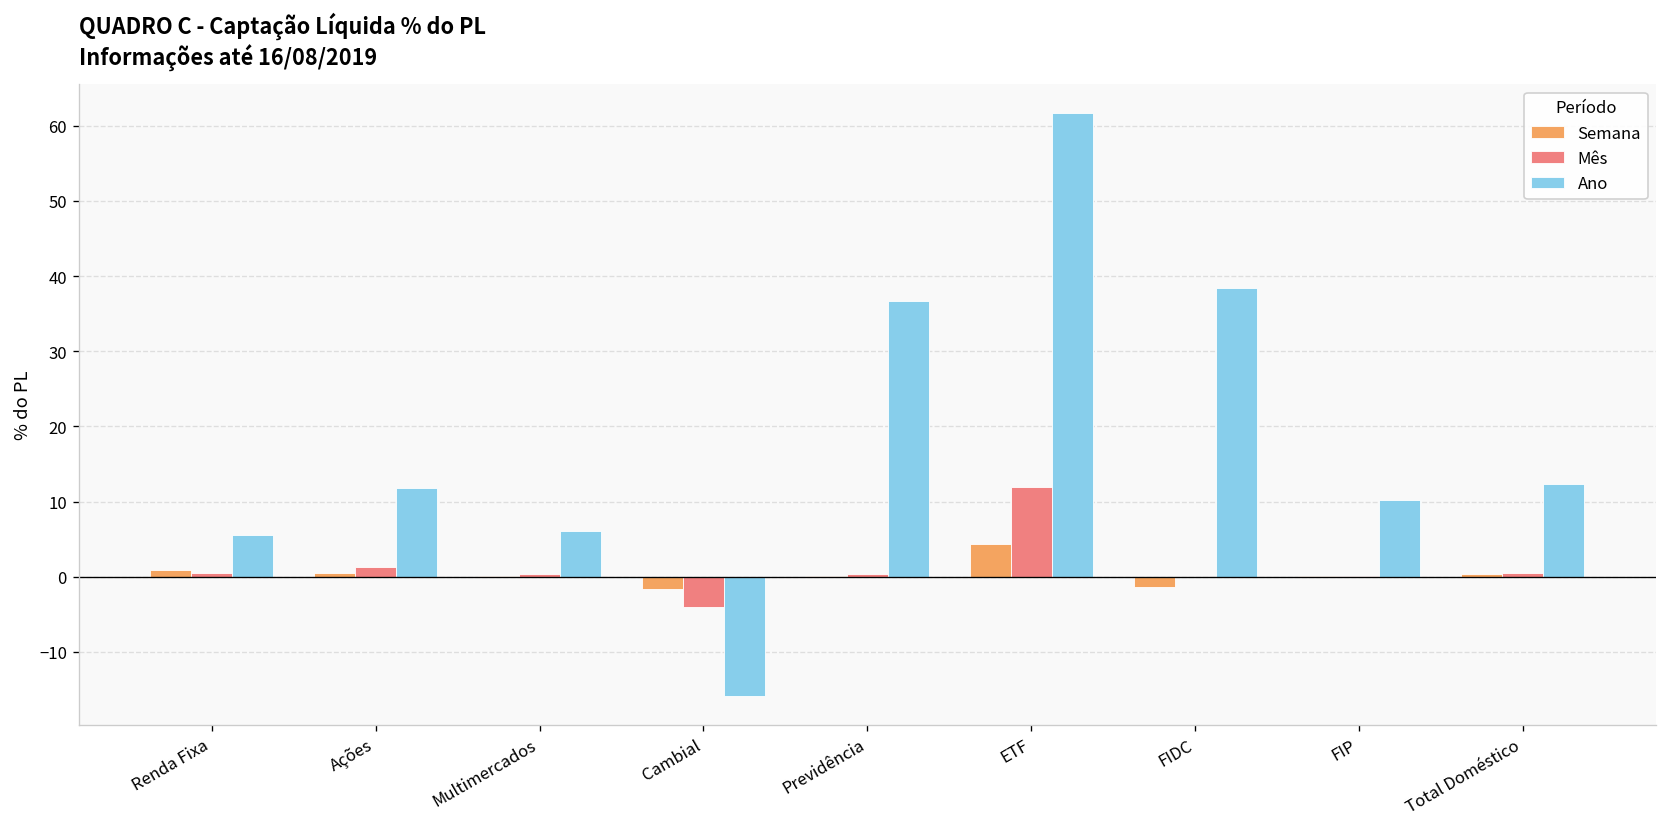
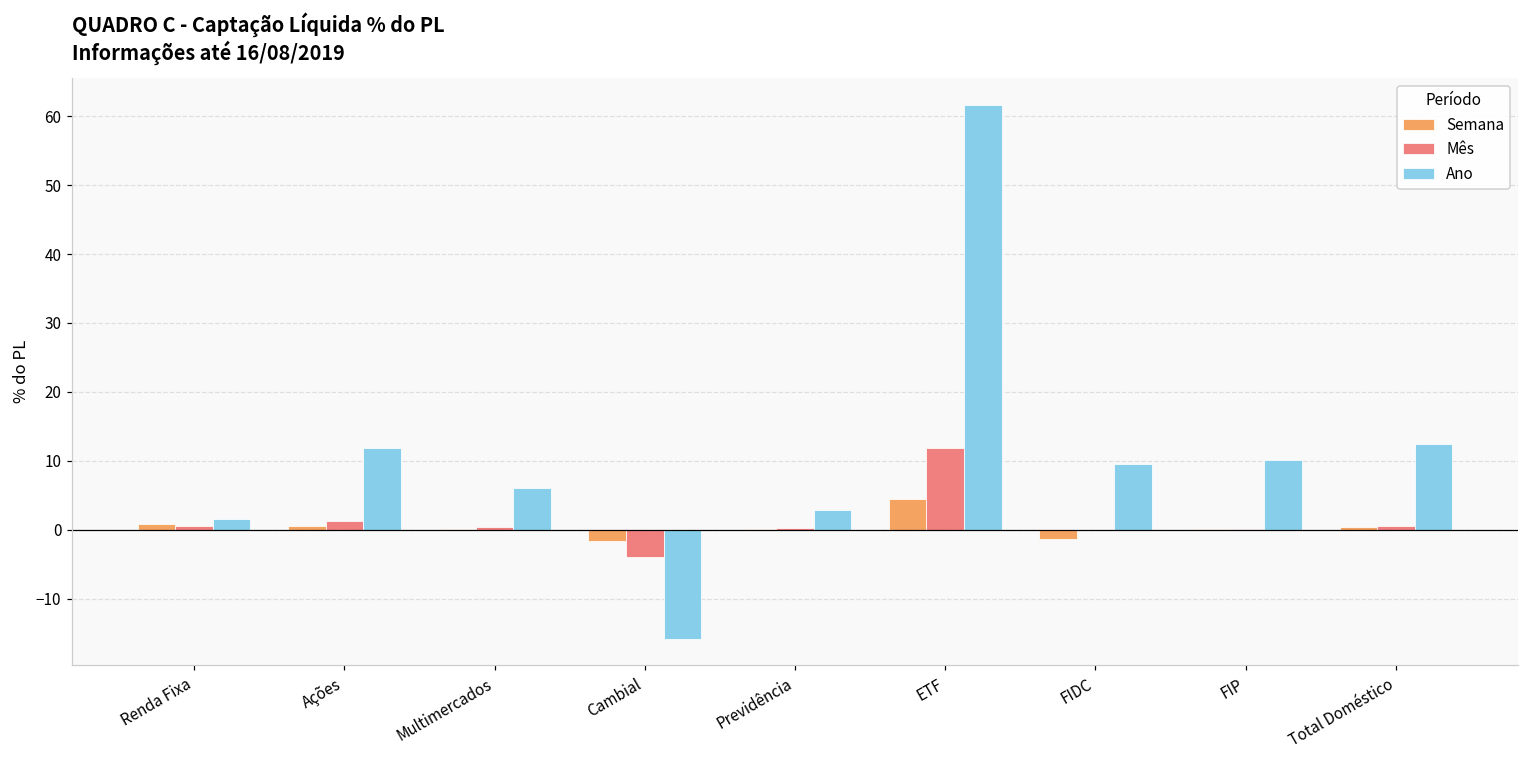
Ano, Renda Fixa: 6 -> 1
Ano, Previdência: 37 -> 3
Ano, FIDC: 38 -> 10
